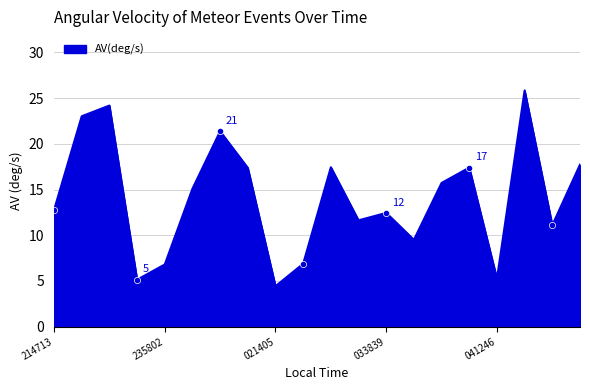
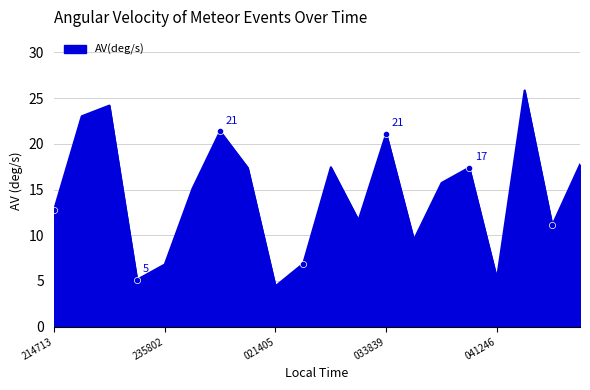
AV(deg/s), 033839: 12 -> 21
